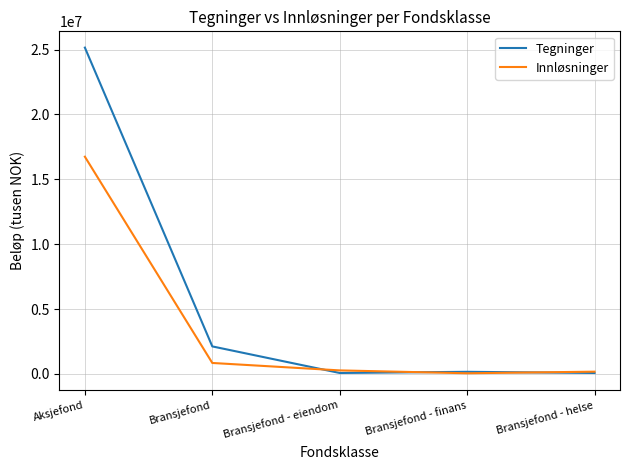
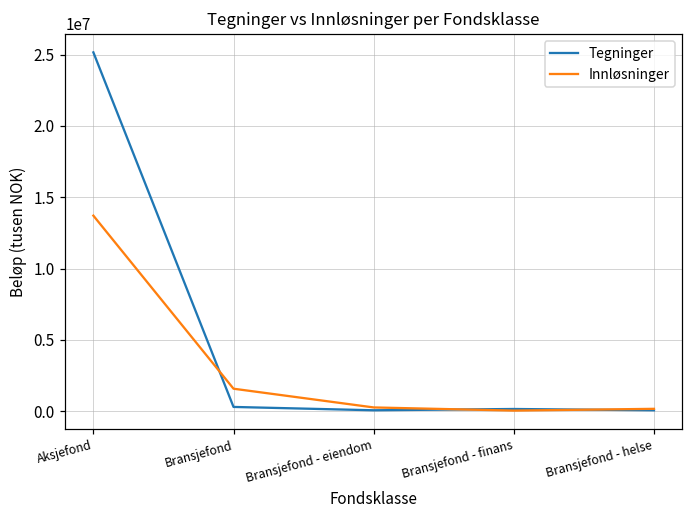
Innløsninger, Aksjefond: 16700000 -> 13700000
Tegninger, Bransjefond: 2100000 -> 300000
Innløsninger, Bransjefond: 800000 -> 1600000
